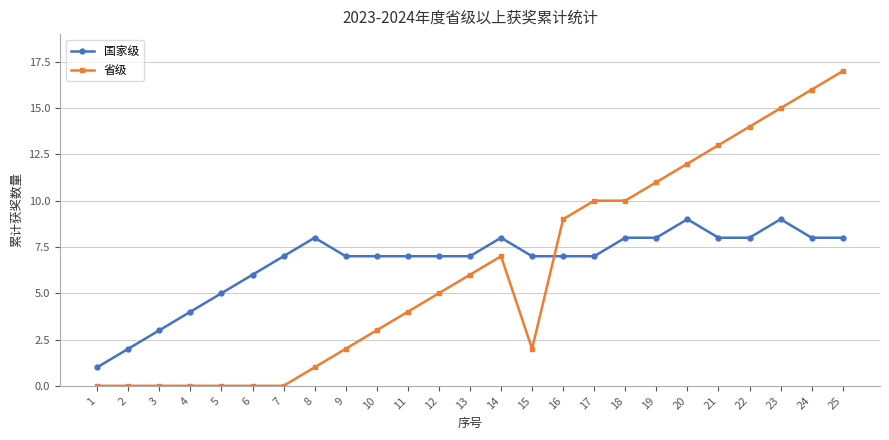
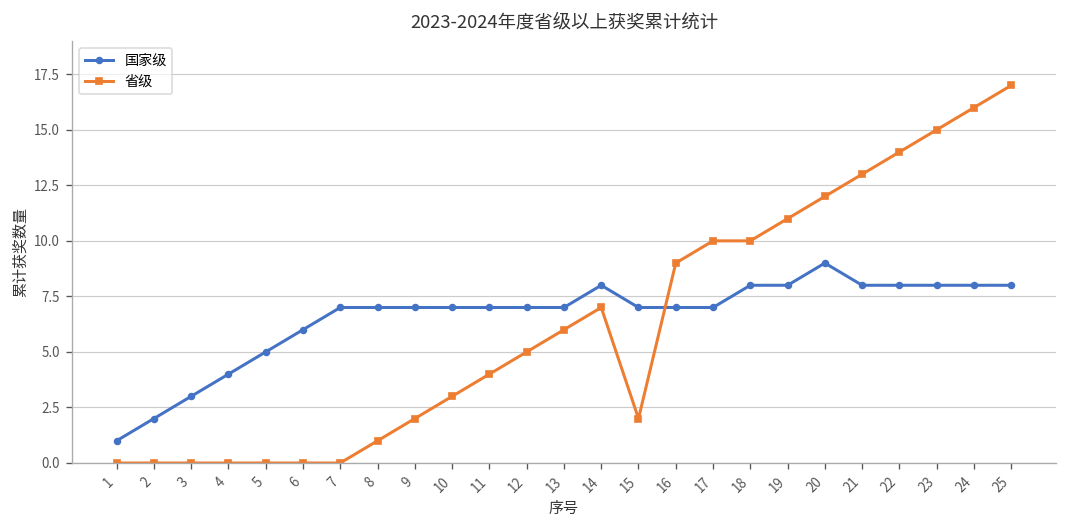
国家级, 8: 8 -> 7
国家级, 23: 9 -> 8
